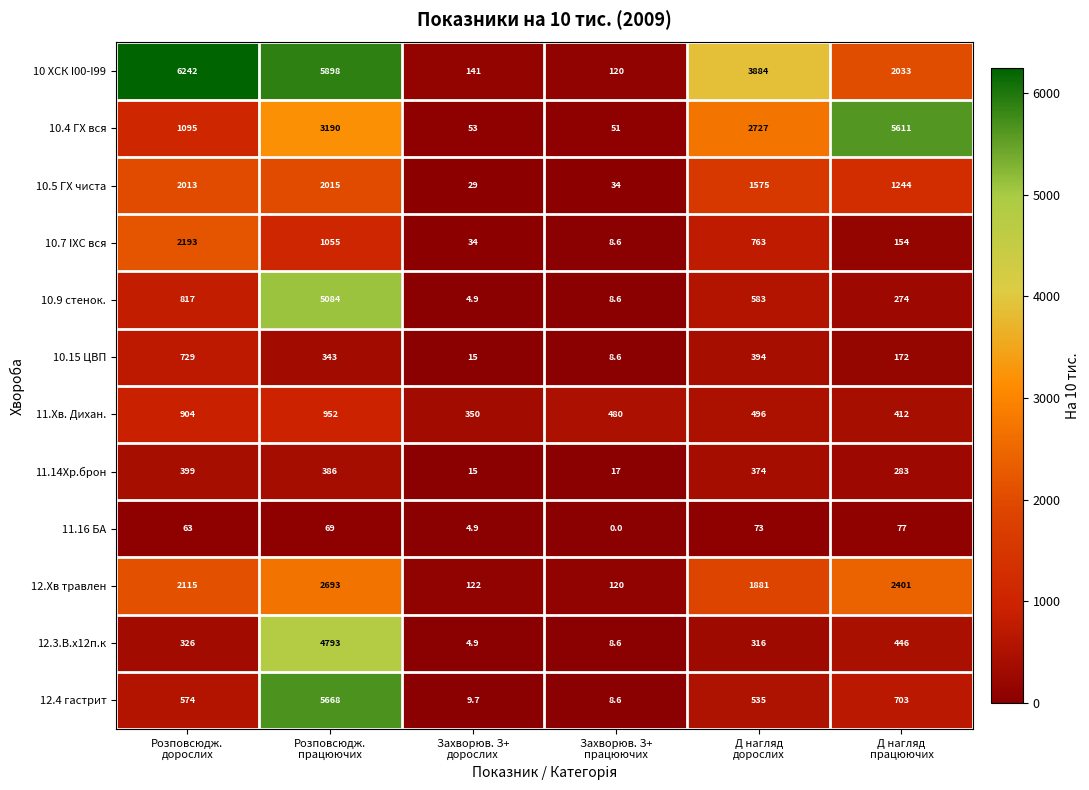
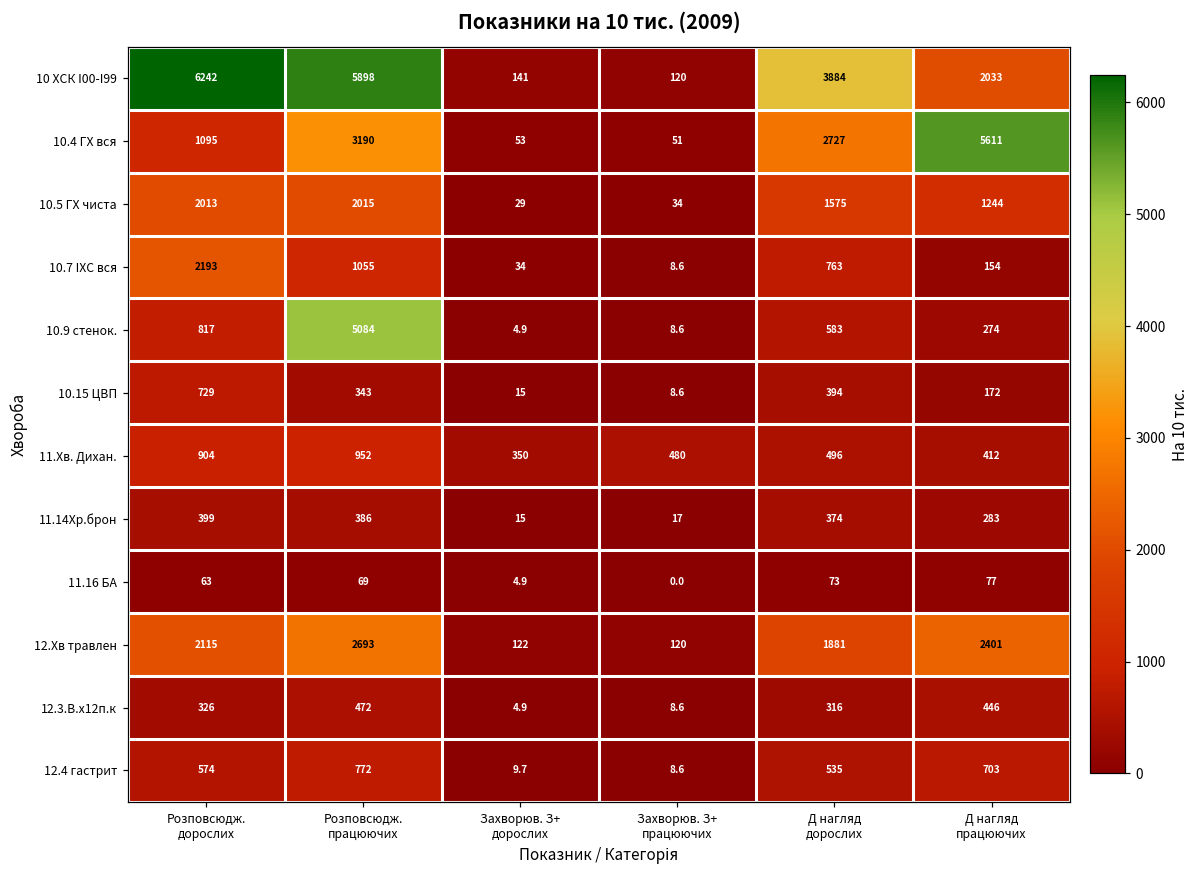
12.3.В.х12п.к, Розповсюдж. працюючих: 4793 -> 472
12.4 гастрит, Розповсюдж. працюючих: 5668 -> 772
